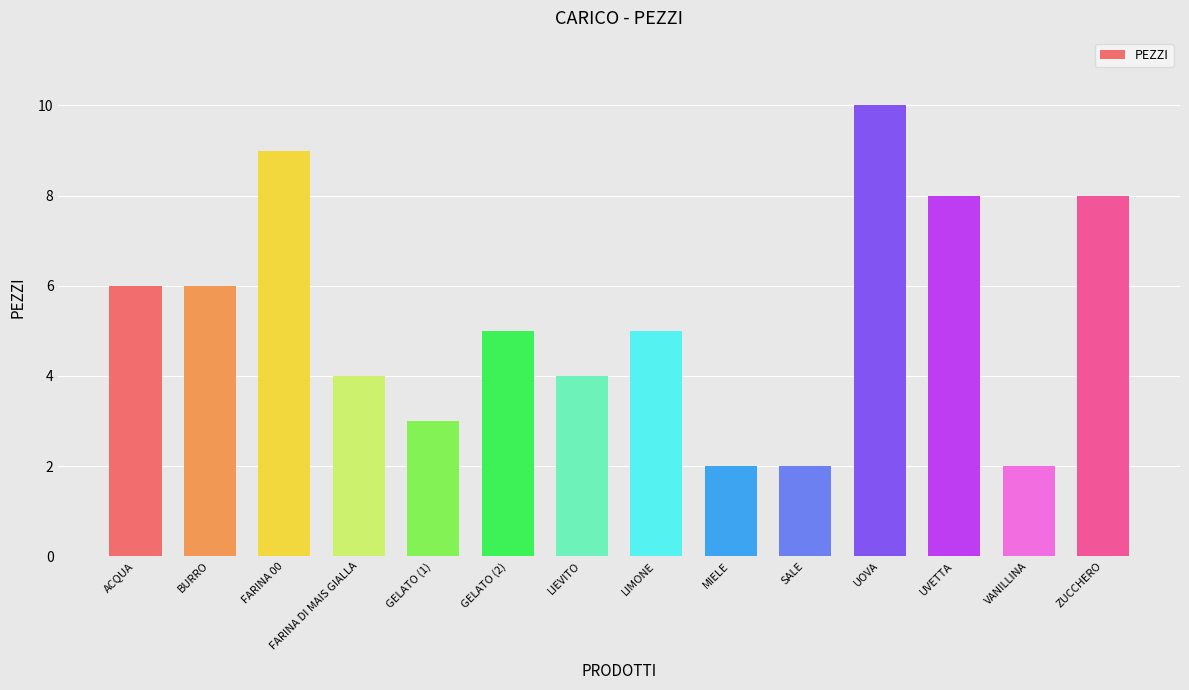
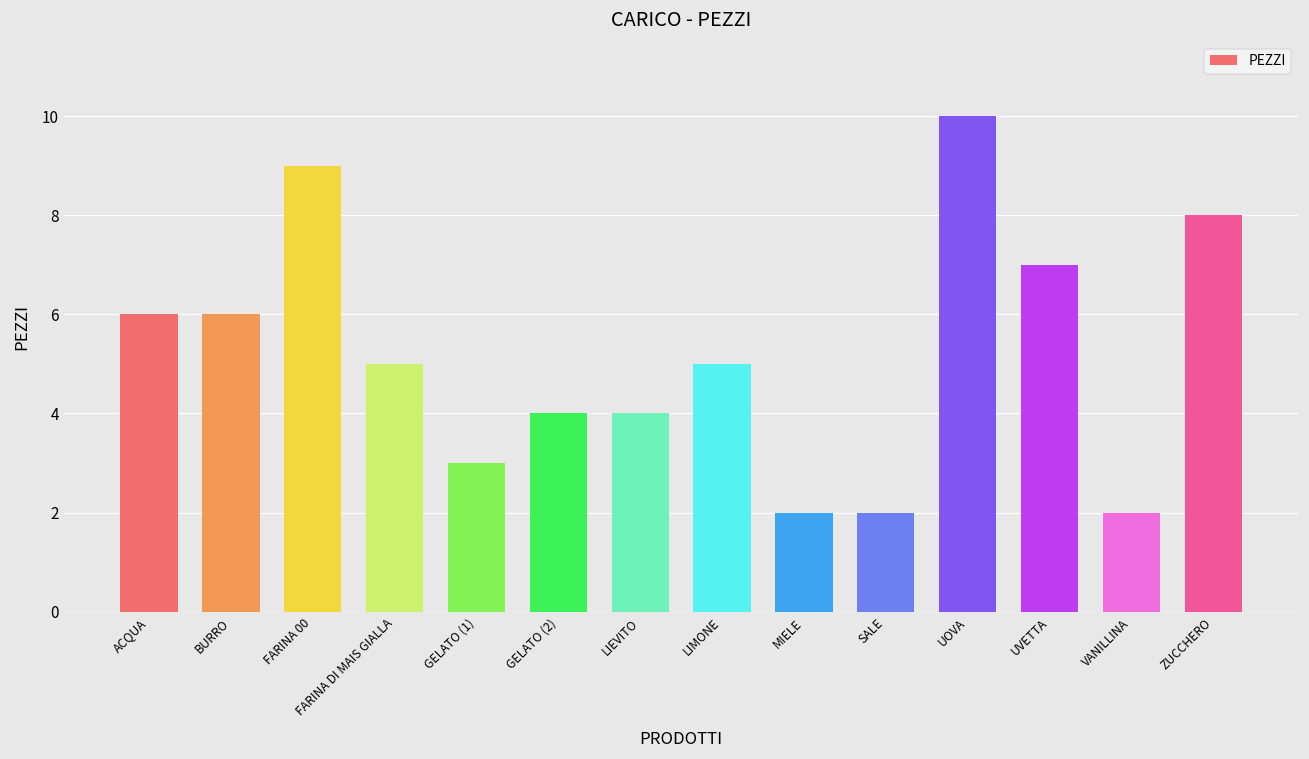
FARINA DI MAIS GIALLA: 4 -> 5
GELATO (2): 5 -> 4
UVETTA: 8 -> 7
